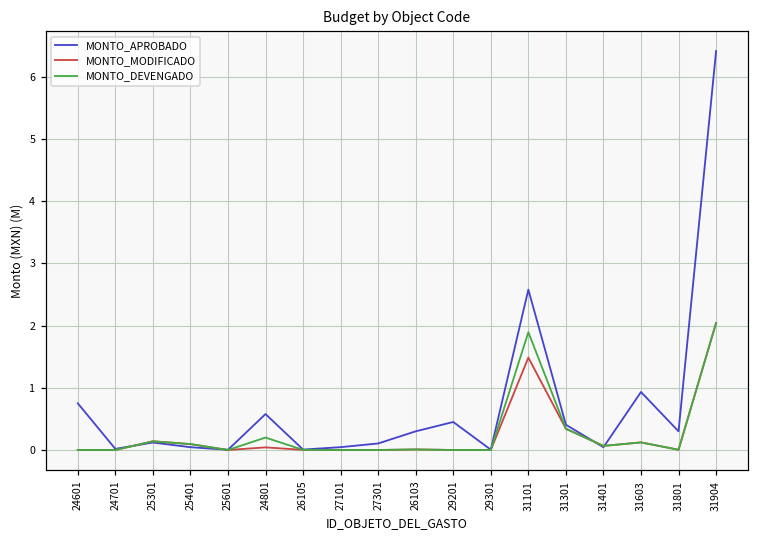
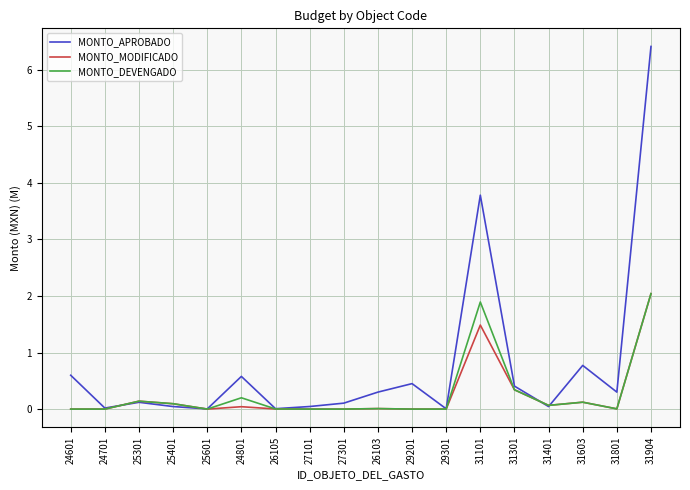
MONTO_APROBADO, 24601: 0.8 -> 0.6
MONTO_APROBADO, 31101: 2.6 -> 3.8
MONTO_APROBADO, 31603: 0.9 -> 0.8
